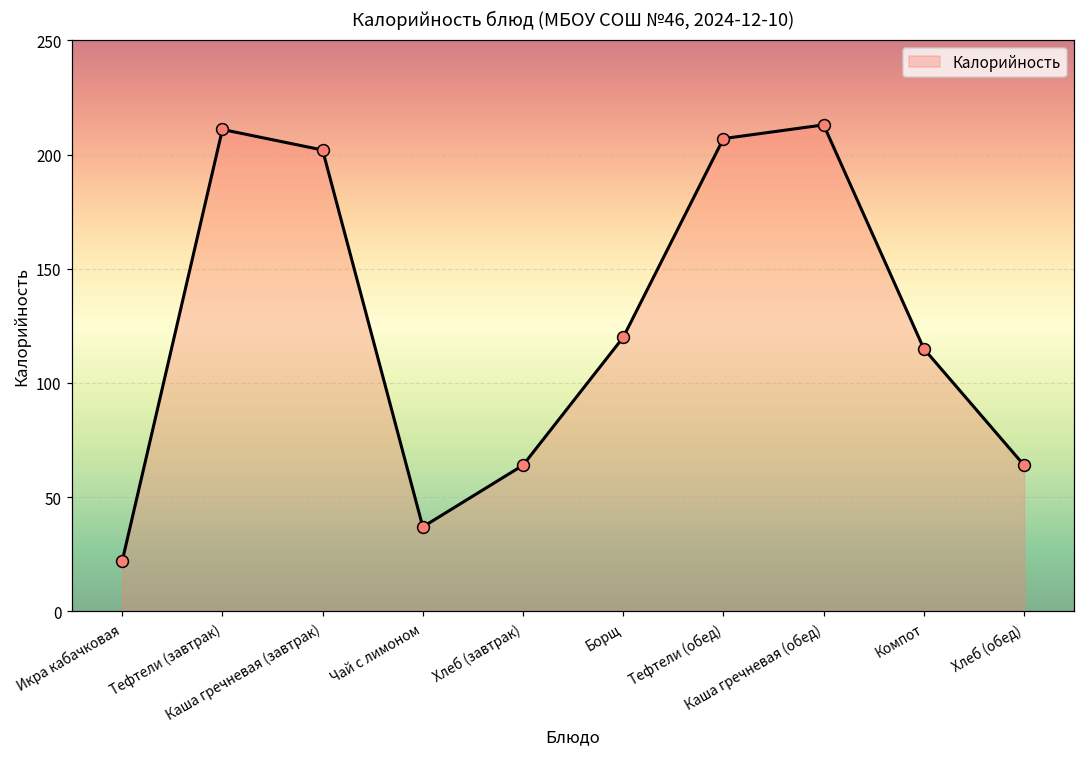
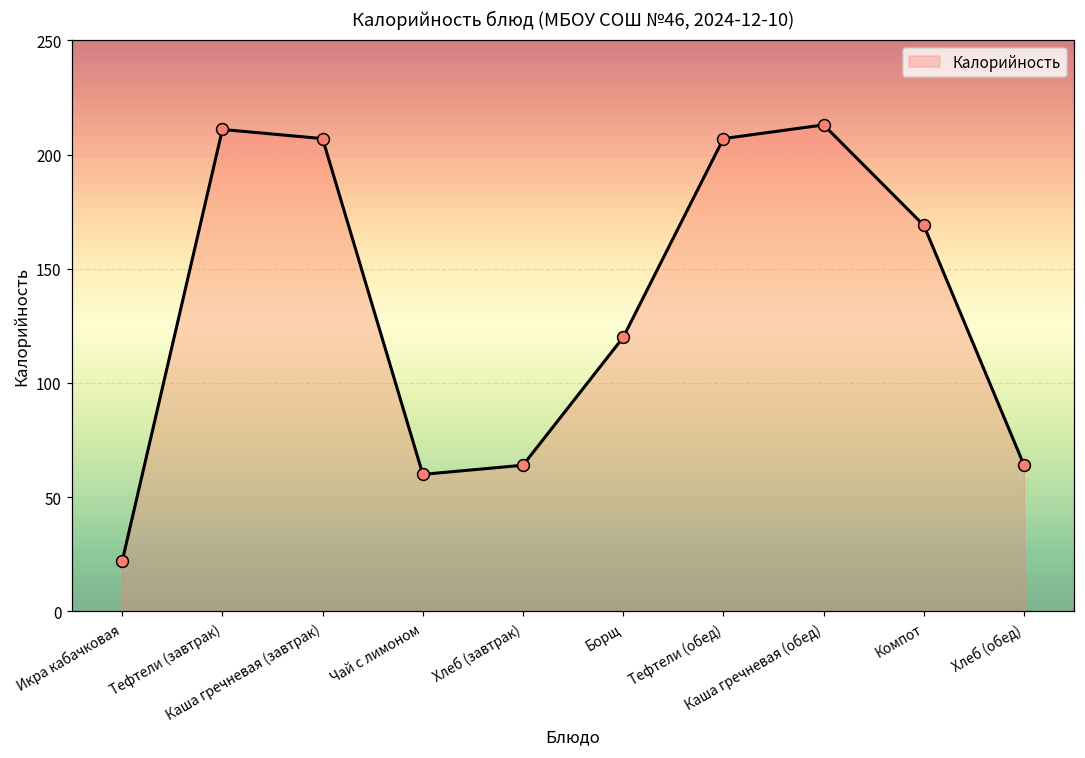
Каша гречневая (завтрак): 202 -> 207
Чай с лимоном: 37 -> 60
Компот: 115 -> 169
